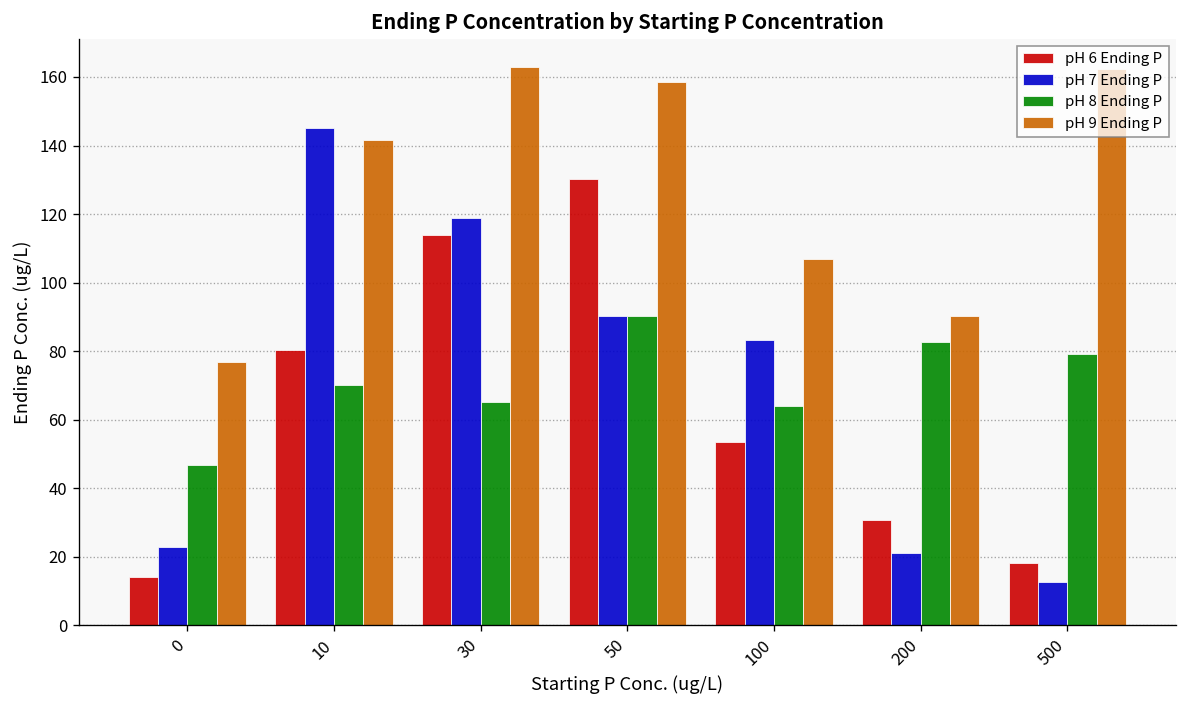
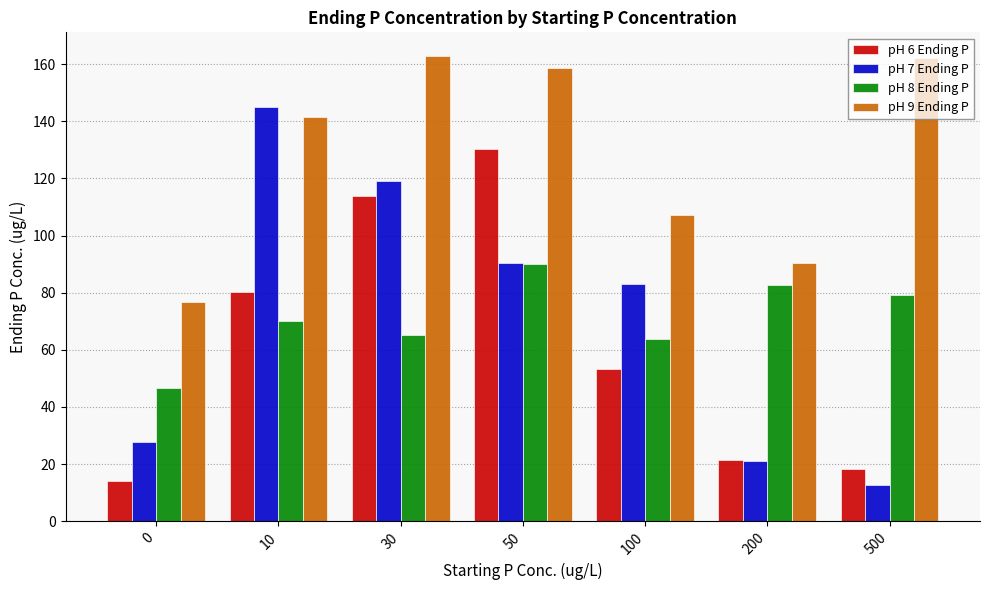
pH 7 Ending P, 0: 23 -> 28
pH 6 Ending P, 200: 31 -> 22
